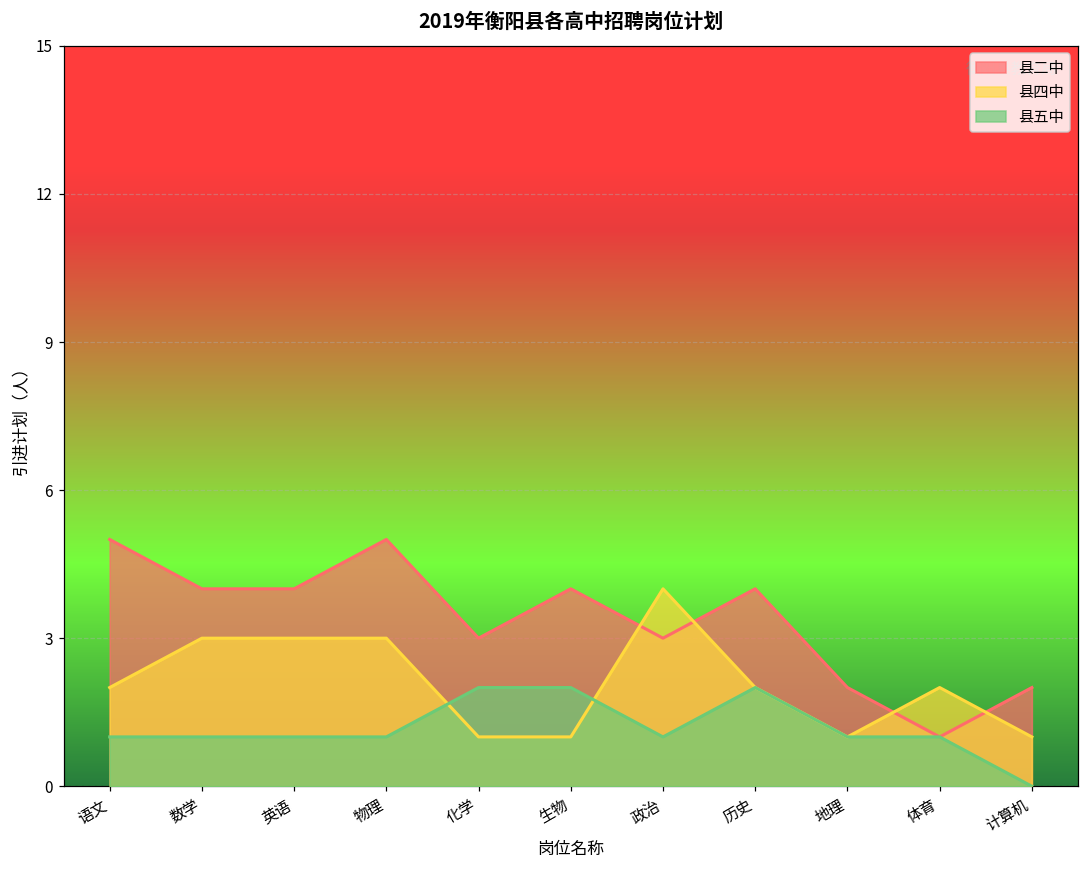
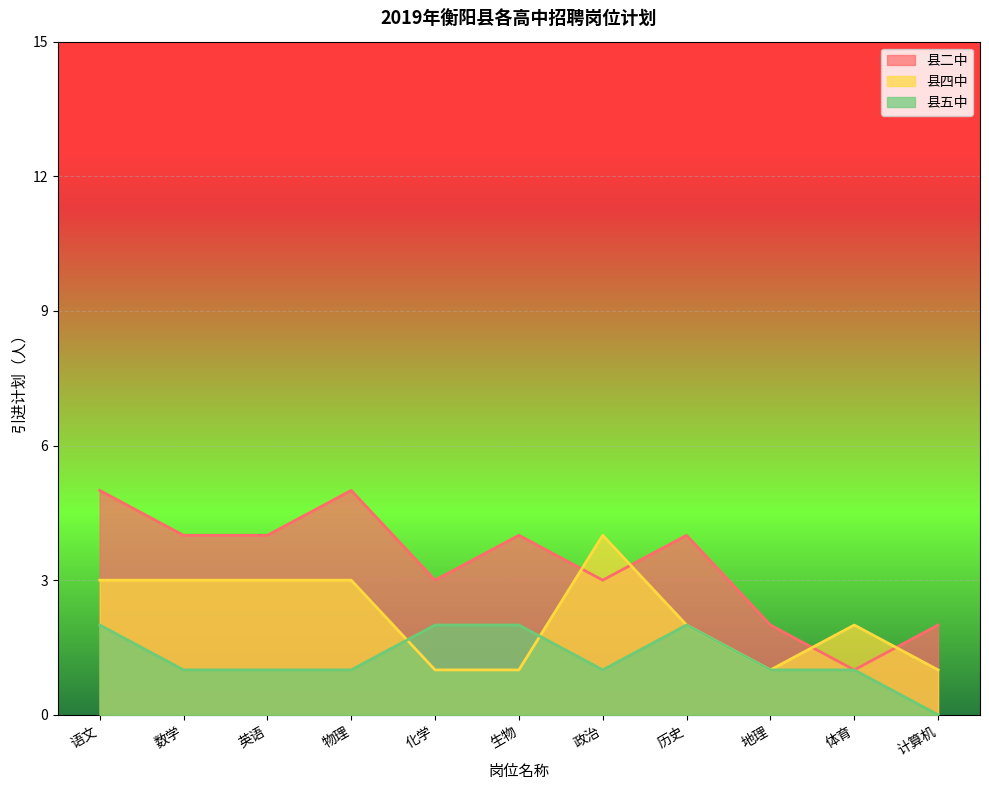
县四中, 语文: 2 -> 3
县五中, 语文: 1 -> 2
